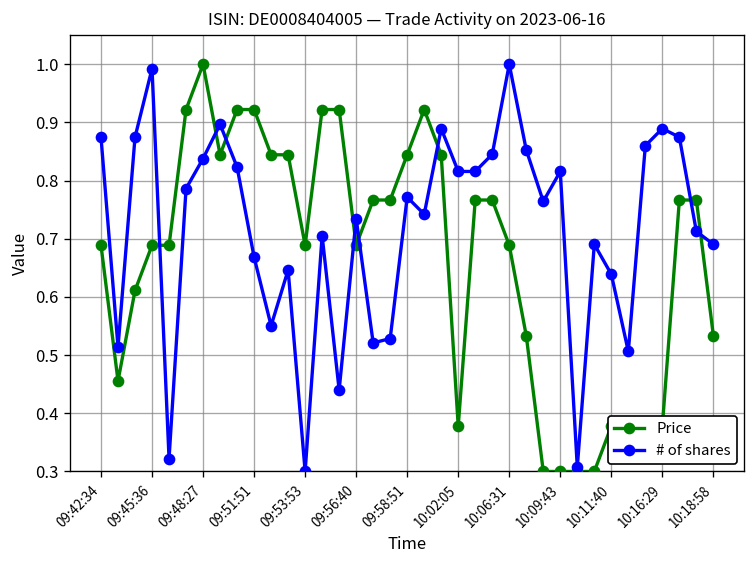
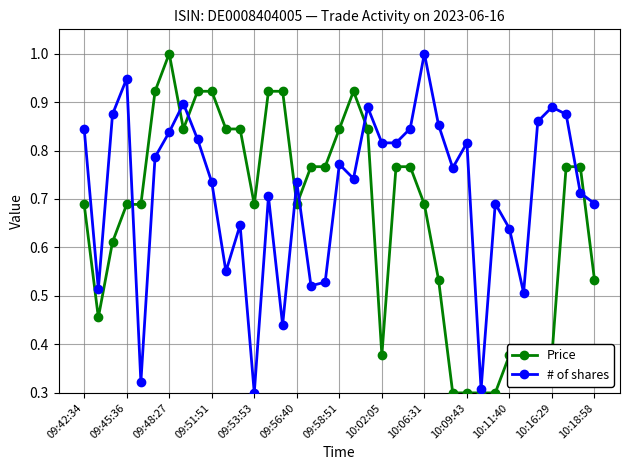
# of shares, 09:42:34: 0.87 -> 0.85
# of shares, 09:45:36: 0.99 -> 0.95
# of shares, 09:51:51: 0.67 -> 0.73
